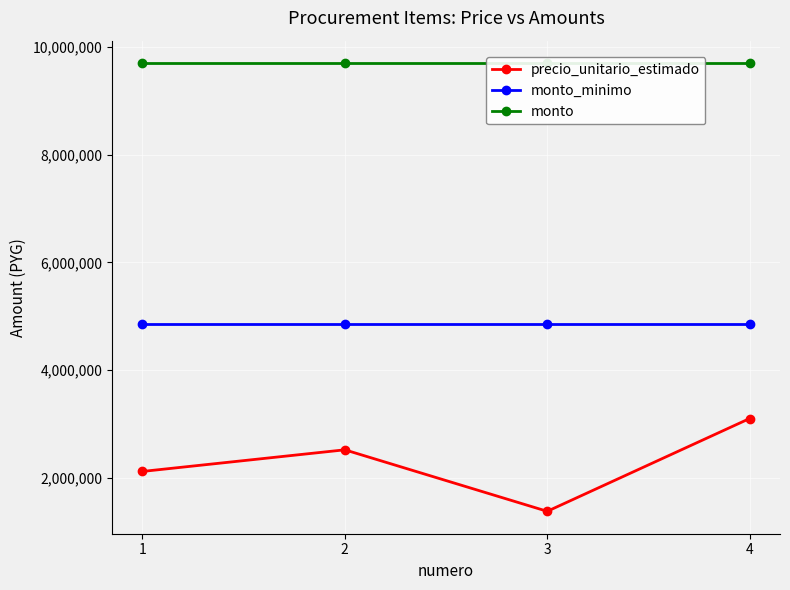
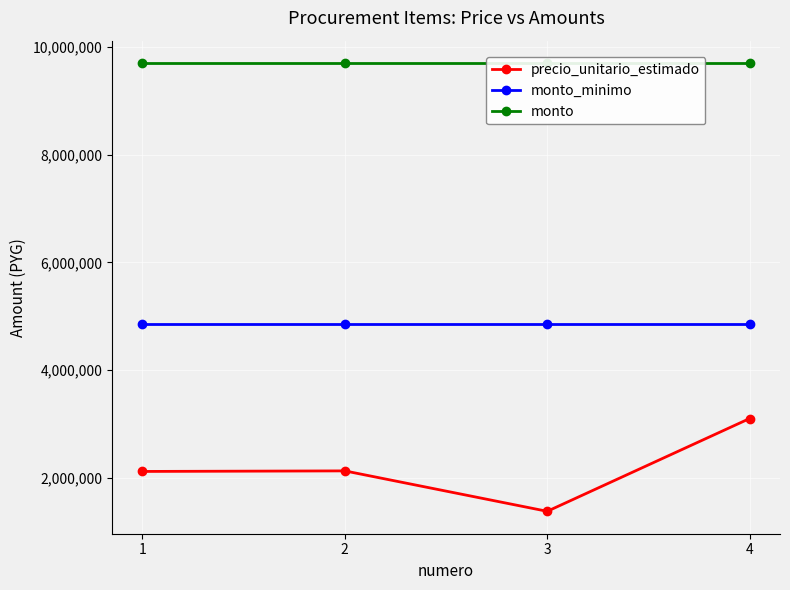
precio_unitario_estimado, 2: 2,500,000 -> 2,100,000
